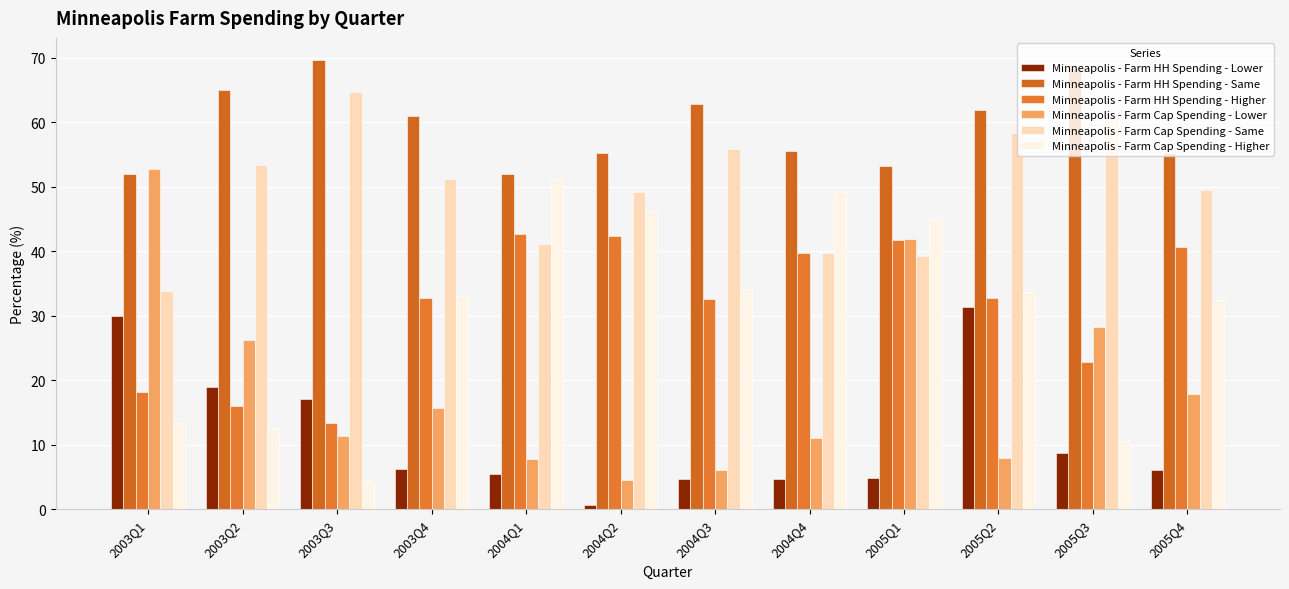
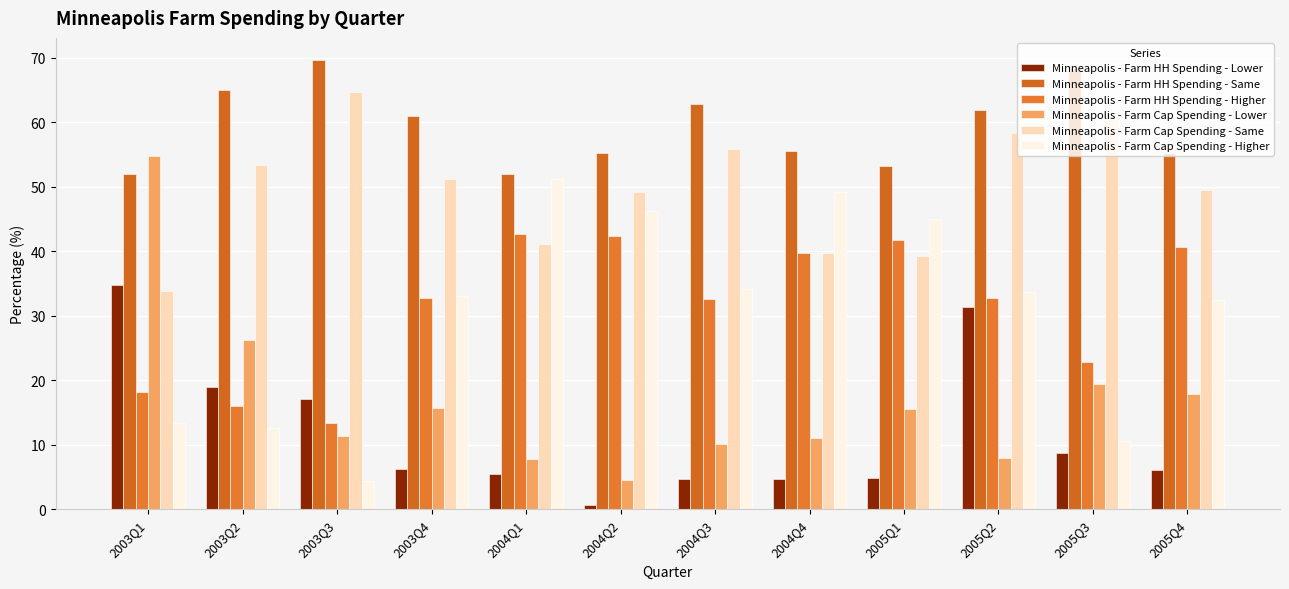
Minneapolis - Farm HH Spending - Lower, 2003Q1: 30 -> 35
Minneapolis - Farm Cap Spending - Lower, 2003Q1: 53 -> 55
Minneapolis - Farm Cap Spending - Lower, 2004Q3: 6 -> 10
Minneapolis - Farm Cap Spending - Lower, 2005Q1: 42 -> 16
Minneapolis - Farm Cap Spending - Lower, 2005Q3: 28 -> 19
